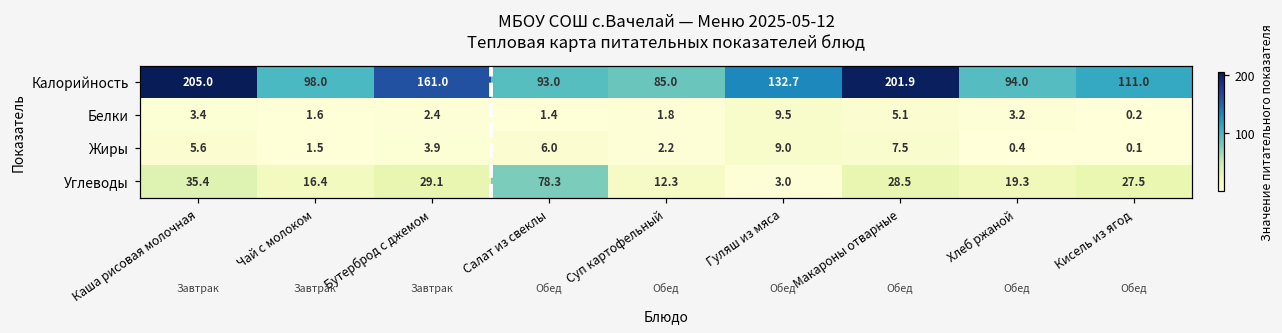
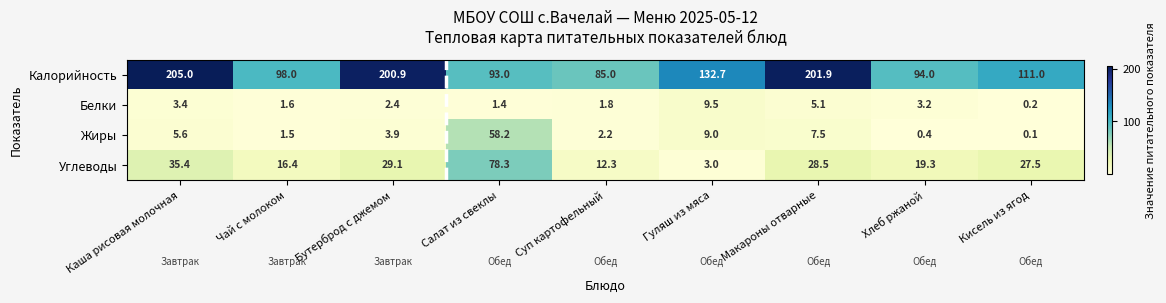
Калорийность, Бутерброд с джемом: 161.0 -> 200.9
Жиры, Салат из свеклы: 6.0 -> 58.2
